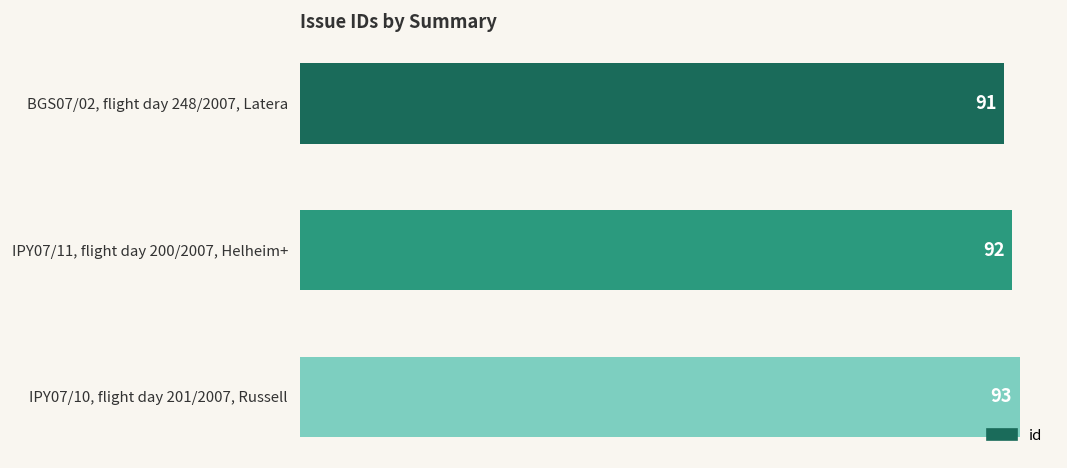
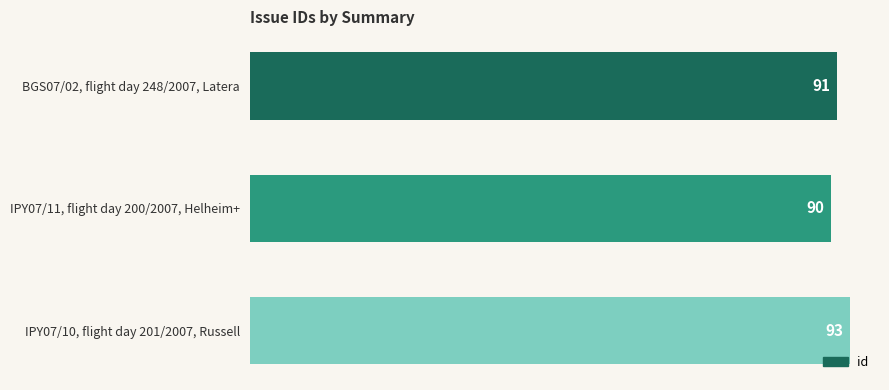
IPY07/11, flight day 200/2007, Helheim+: 92 -> 90
